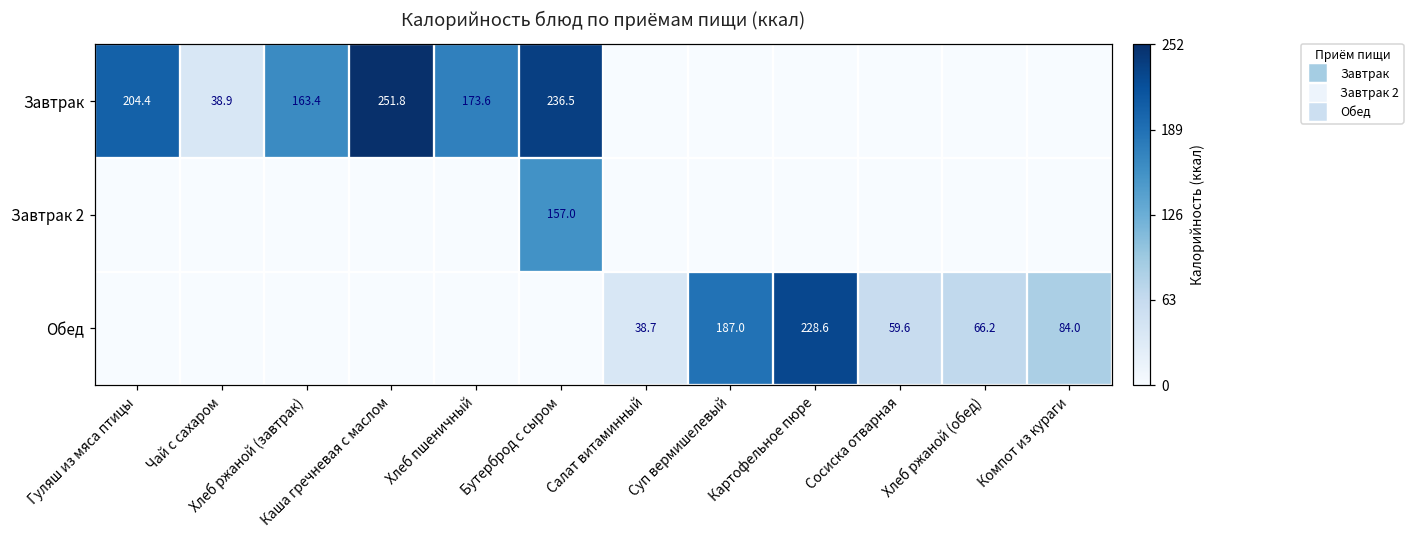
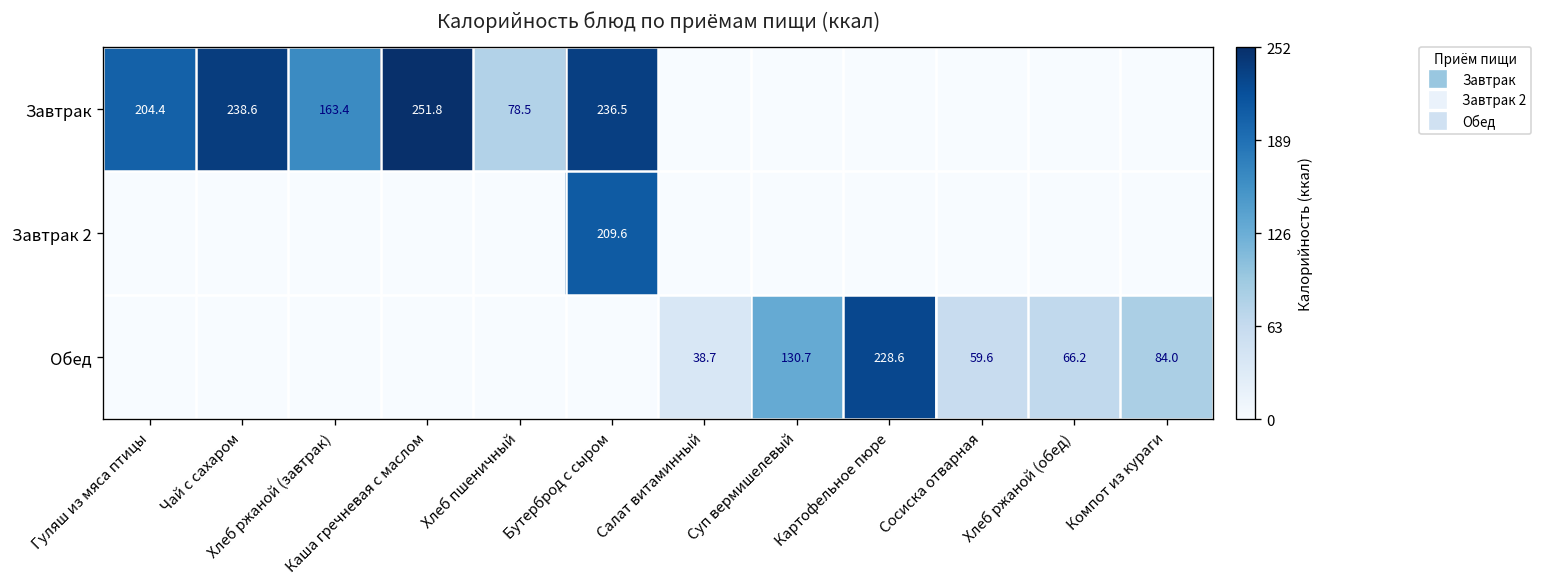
Завтрак, Чай с сахаром: 38.9 -> 238.6
Завтрак, Хлеб пшеничный: 173.6 -> 78.5
Завтрак 2, Бутерброд с сыром: 157.0 -> 209.6
Обед, Суп вермишелевый: 187.0 -> 130.7
